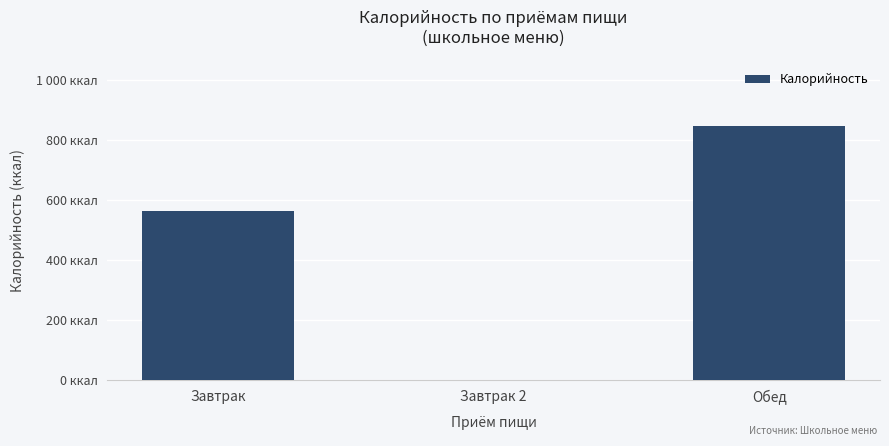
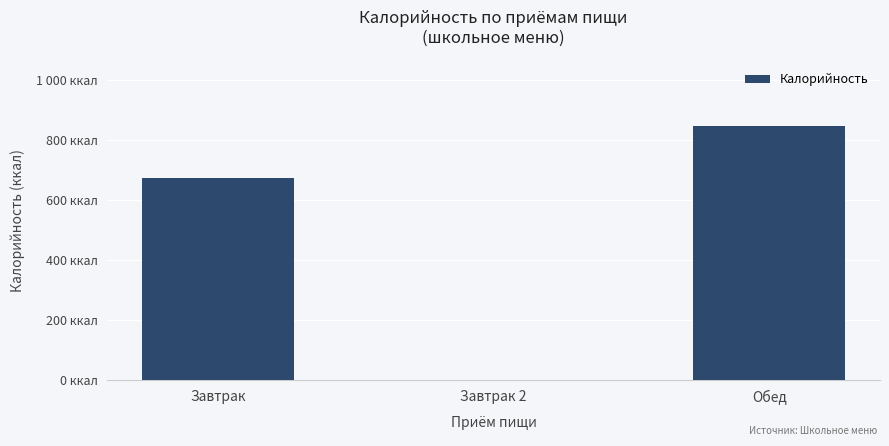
Завтрак: 570 ккал -> 670 ккал
